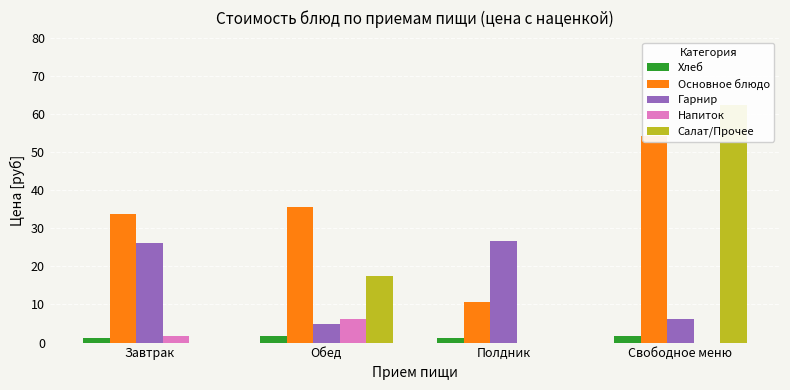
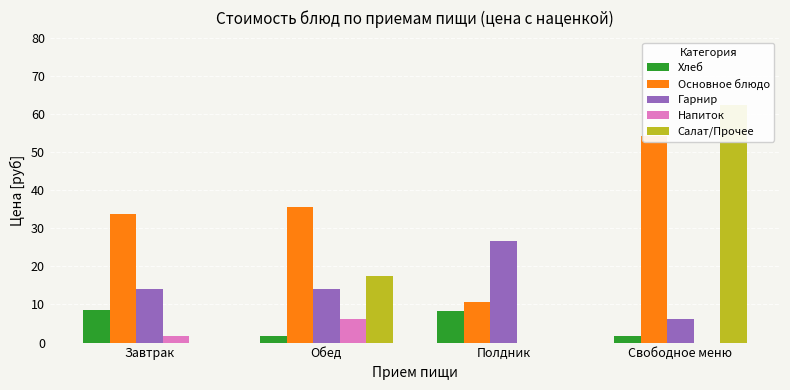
Хлеб, Завтрак: 1 -> 9
Гарнир, Завтрак: 26 -> 14
Гарнир, Обед: 5 -> 14
Хлеб, Полдник: 1 -> 8
